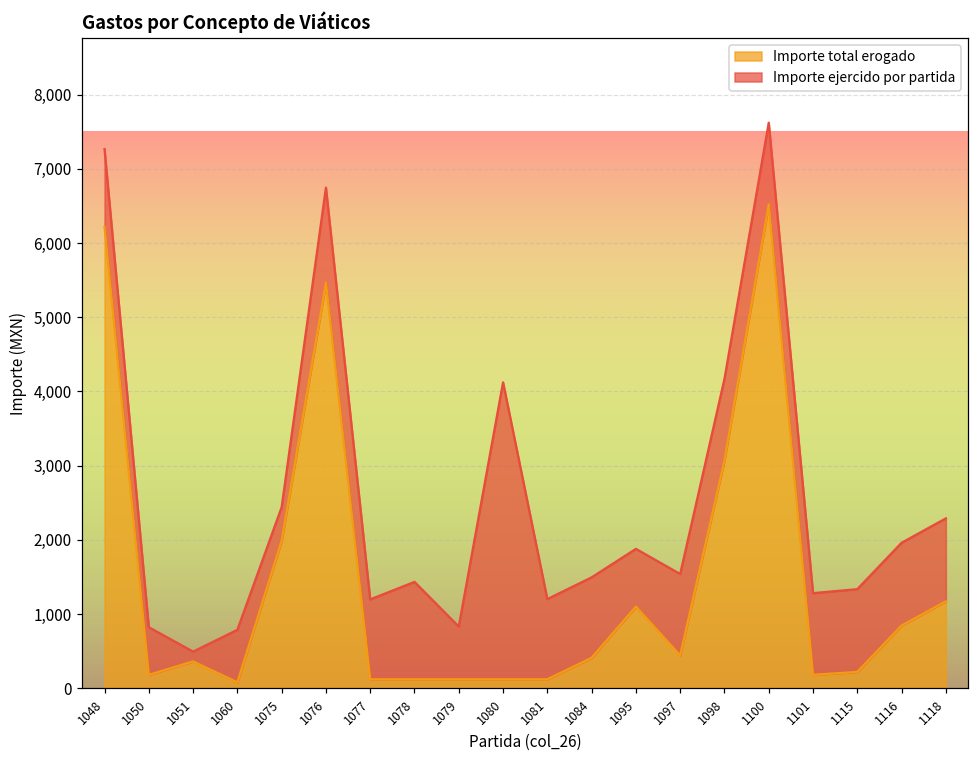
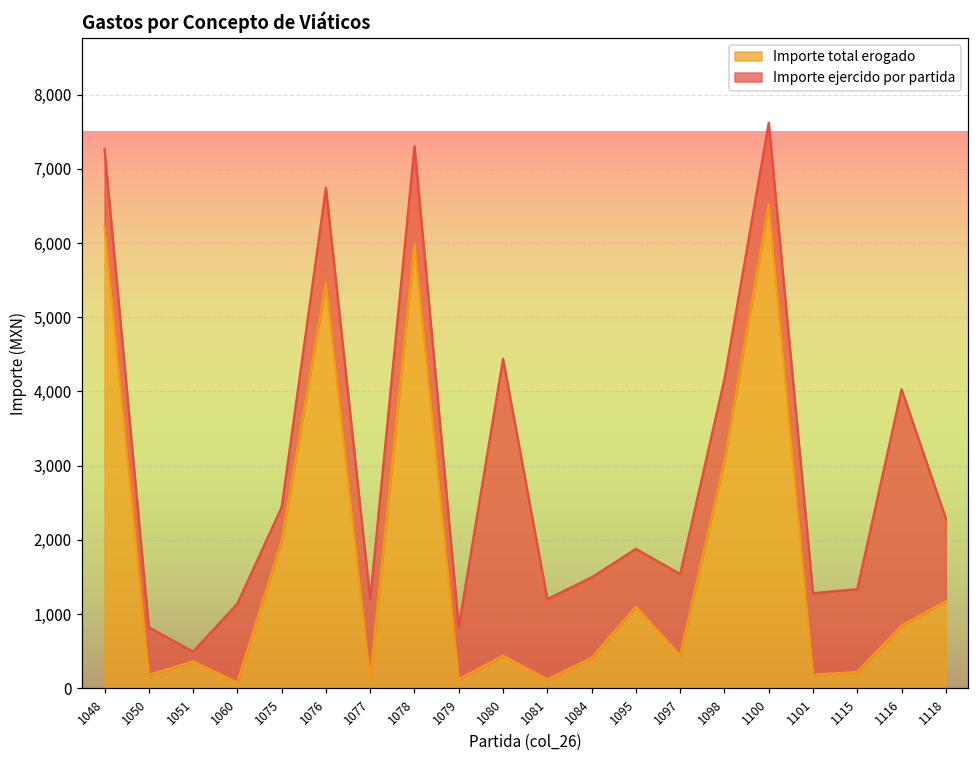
Importe ejercido por partida, 1060: 700 -> 1,100
Importe total erogado, 1078: 100 -> 6,000
Importe total erogado, 1080: 100 -> 400
Importe ejercido por partida, 1116: 1,100 -> 3,200
